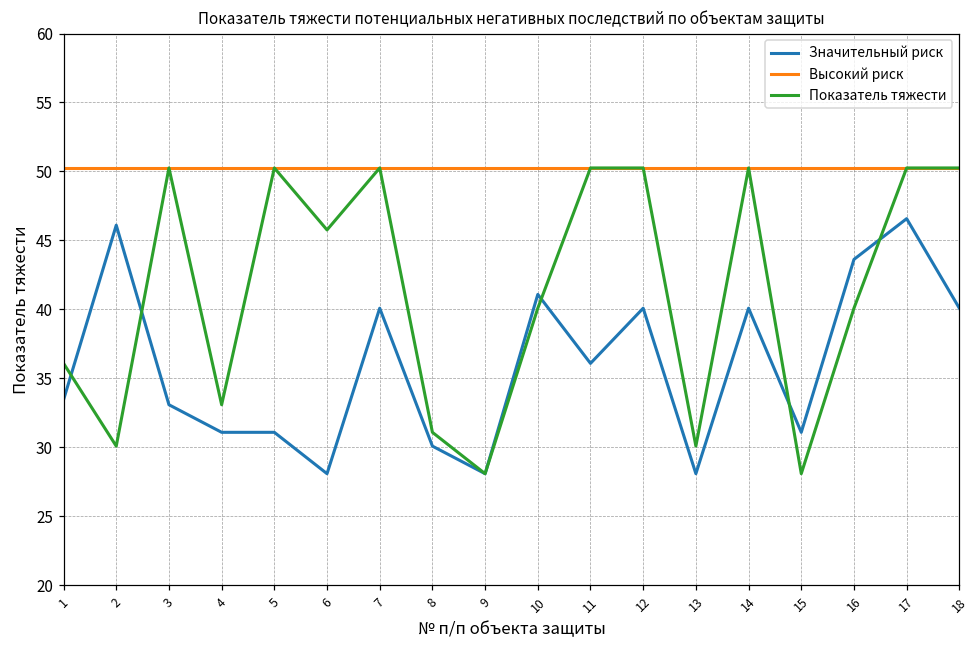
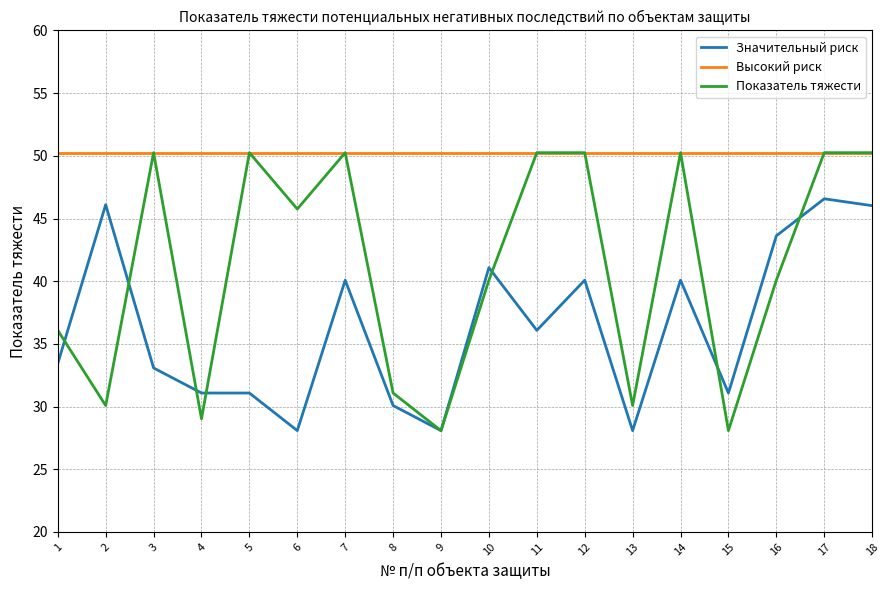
Показатель тяжести, 4: 33.1 -> 29.0
Значительный риск, 18: 40.1 -> 46.0
